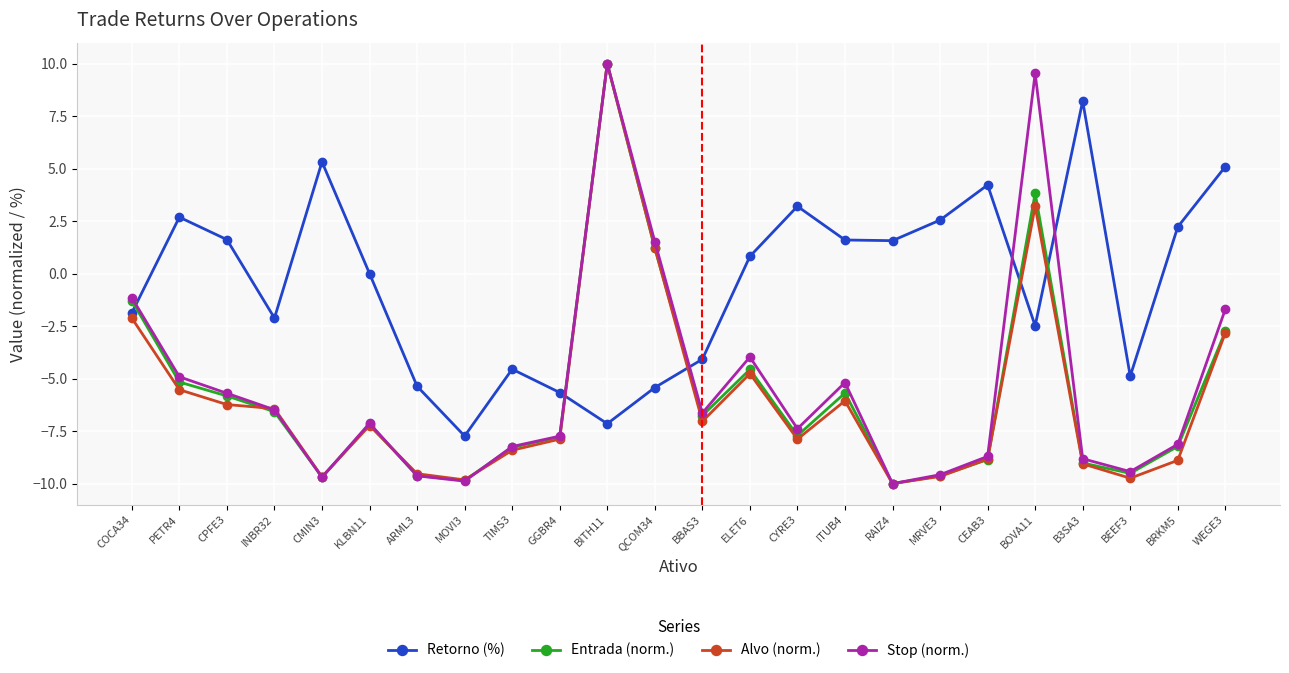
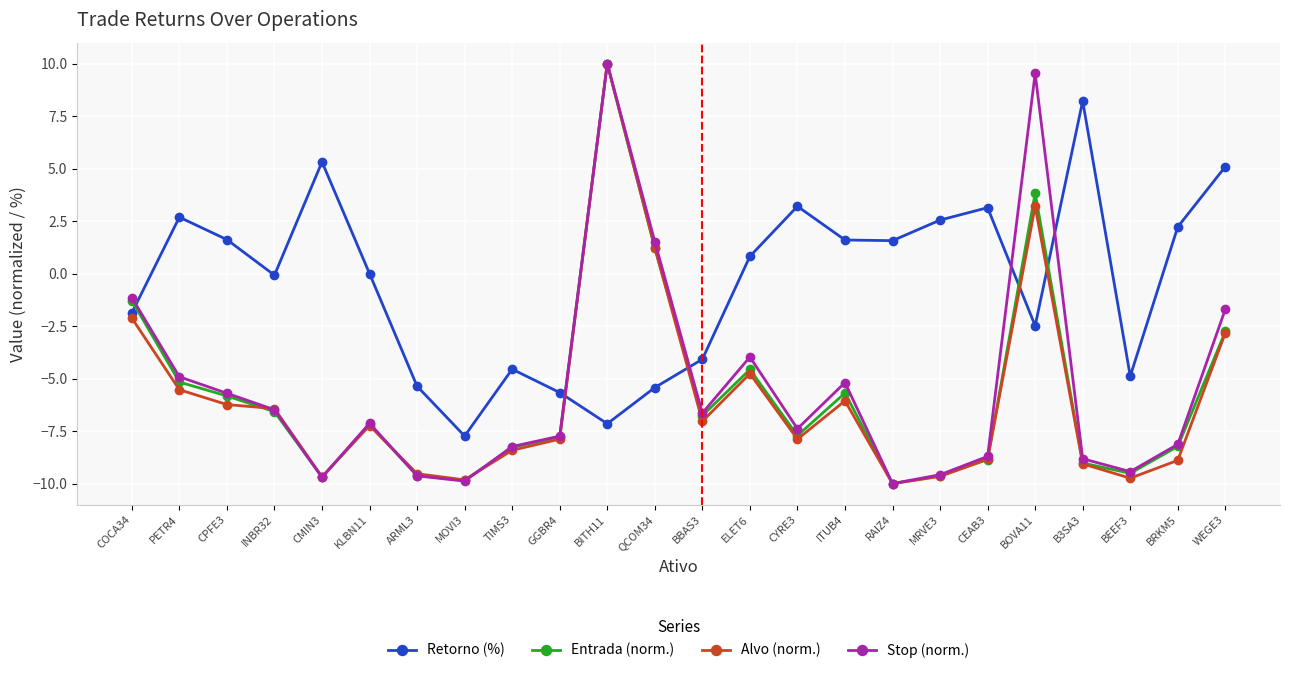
Retorno (%), INBR32: -2.1 -> -0.1
Retorno (%), CEAB3: 4.2 -> 3.1
